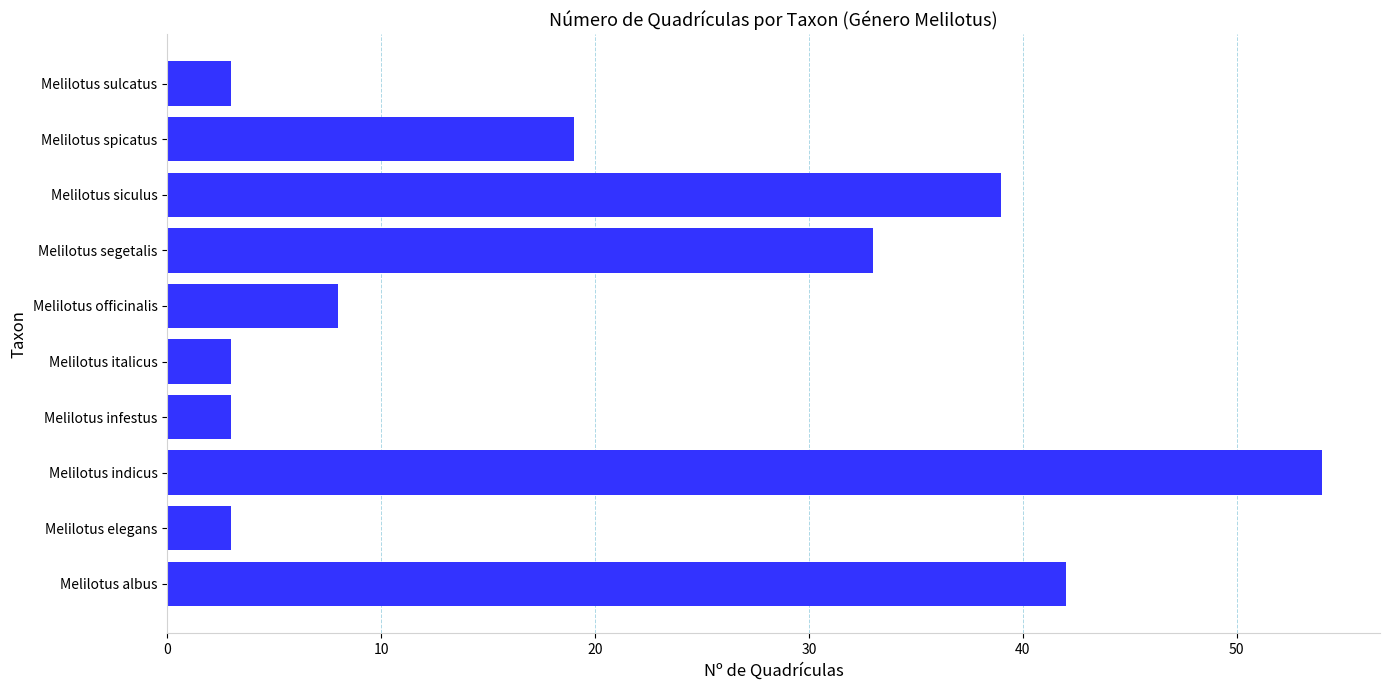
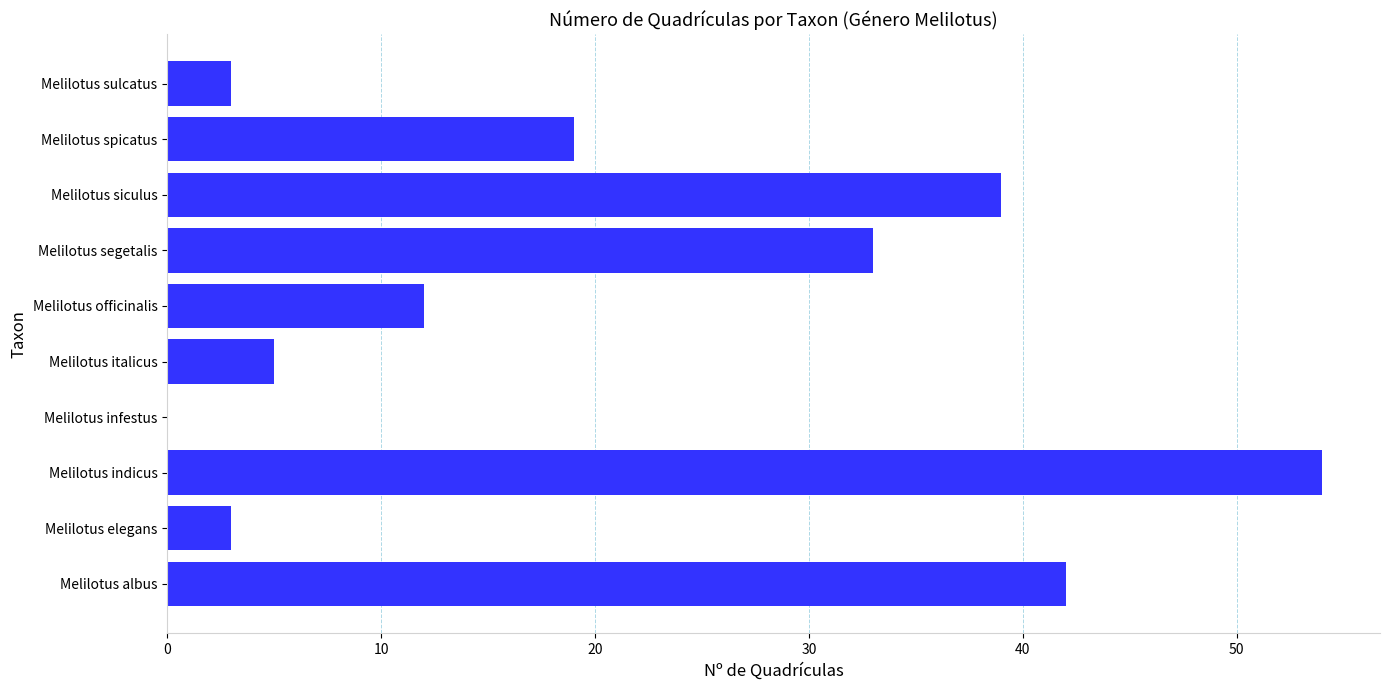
Melilotus officinalis: 8 -> 12
Melilotus italicus: 3 -> 5
Melilotus infestus: 3 -> 0
